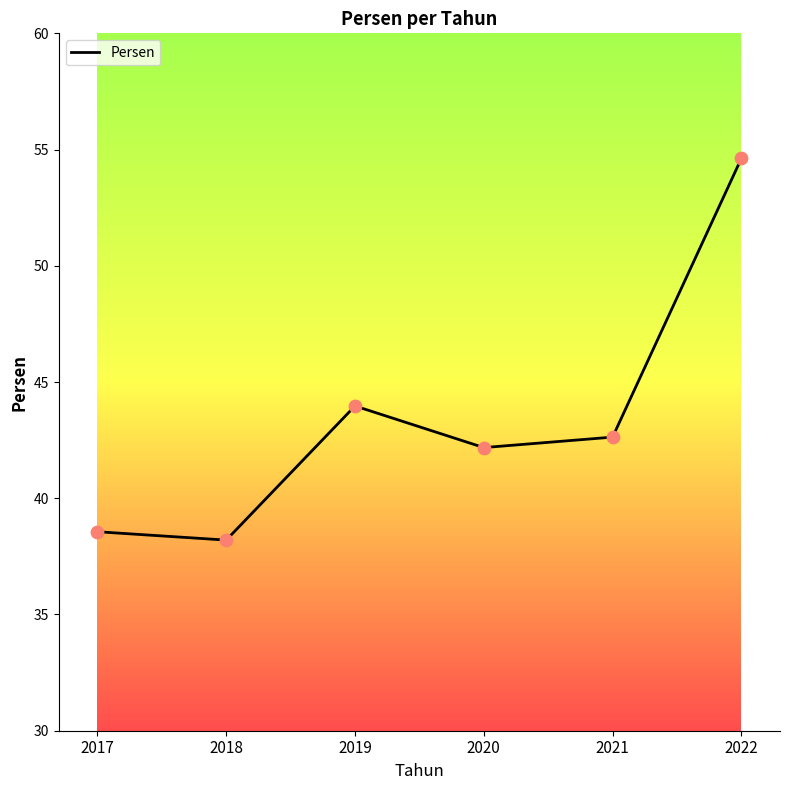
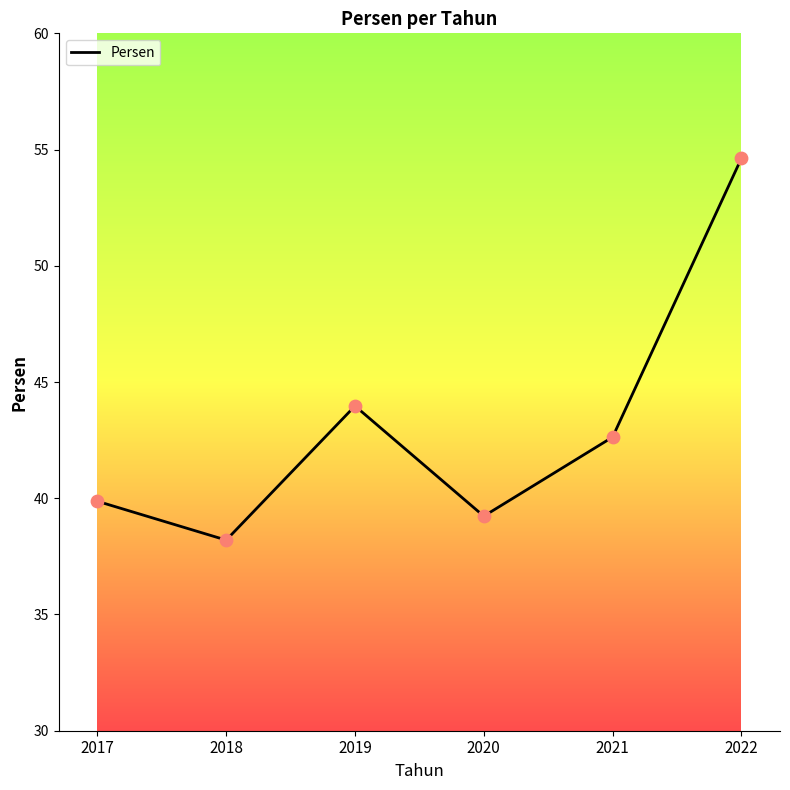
2017: 38.6 -> 39.9
2020: 42.2 -> 39.2
